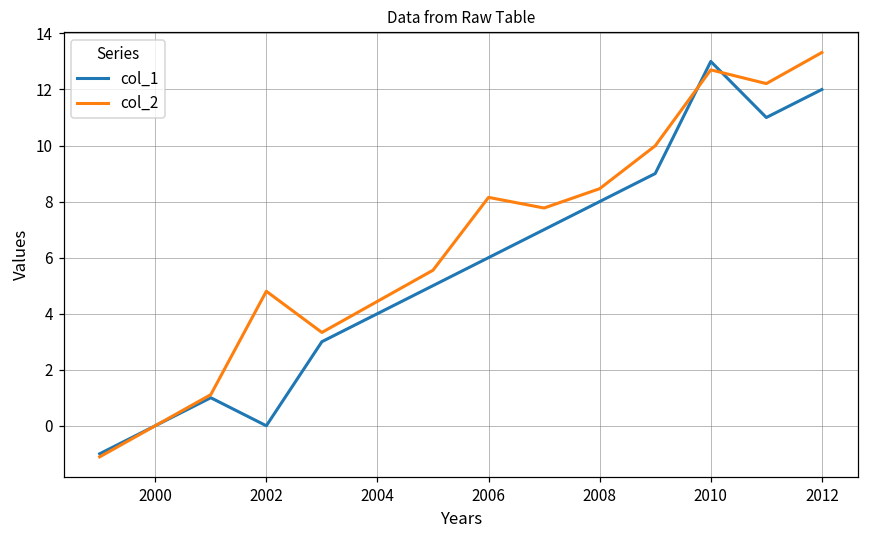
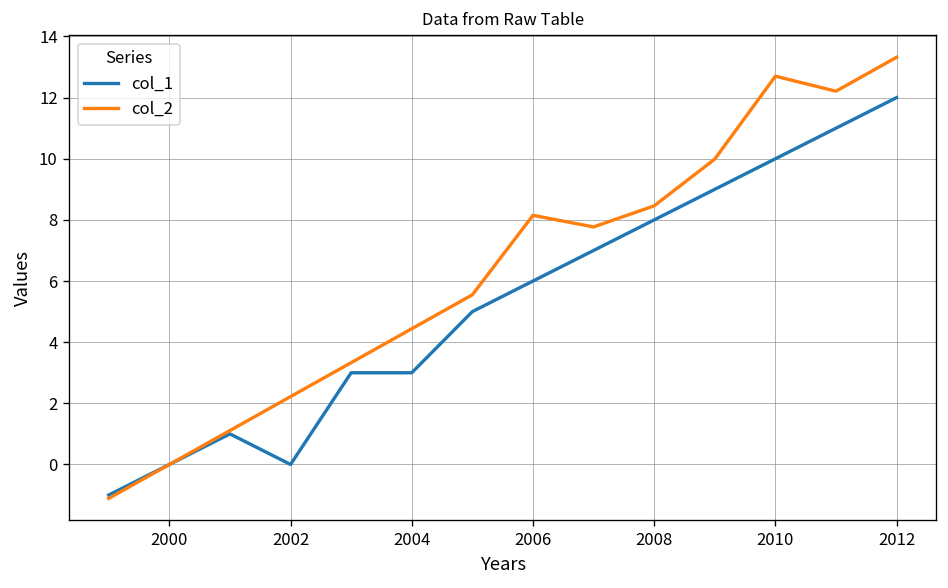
col_2, 2002: 4.8 -> 2.2
col_1, 2004: 4 -> 3
col_1, 2010: 13 -> 10
